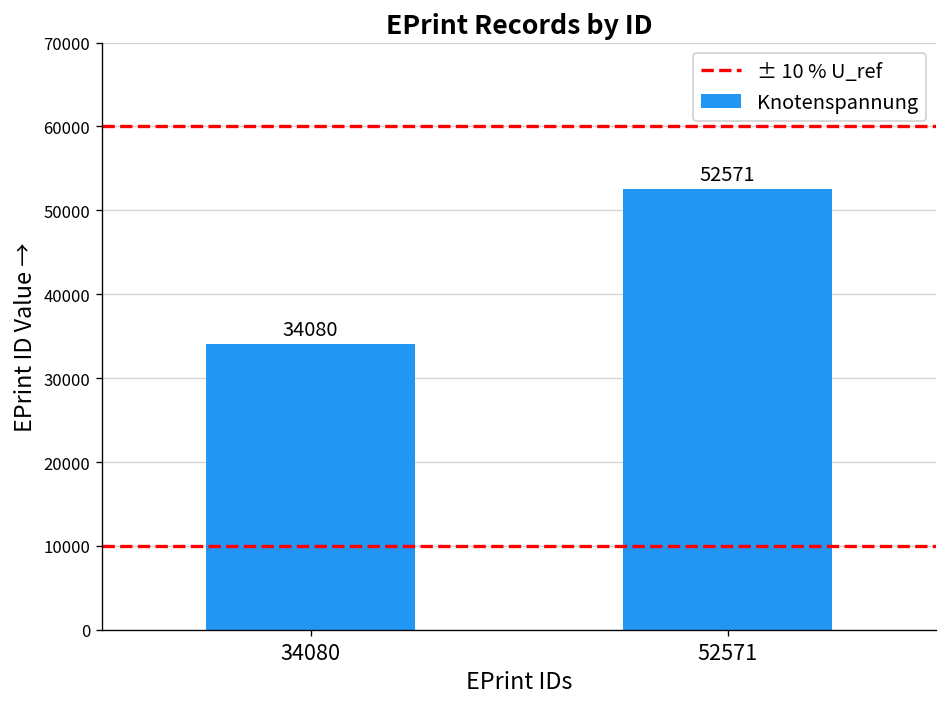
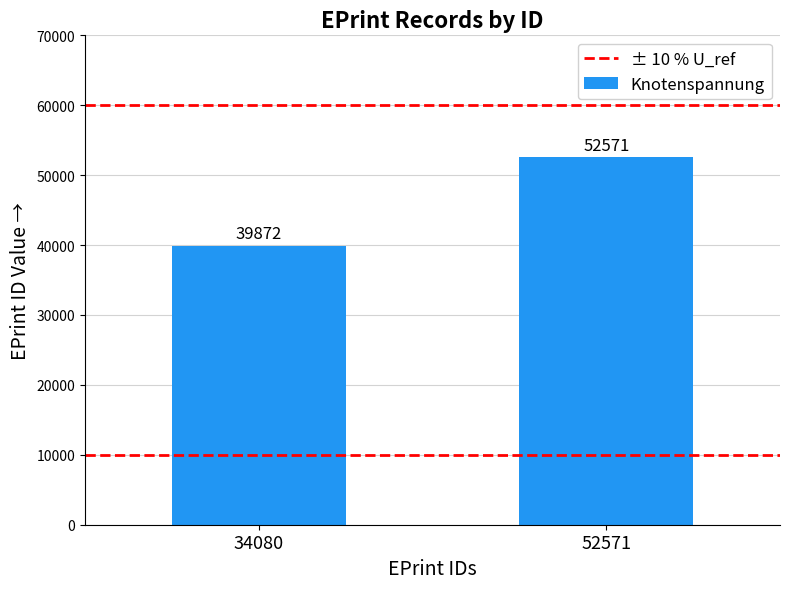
34080: 34080 -> 39872
